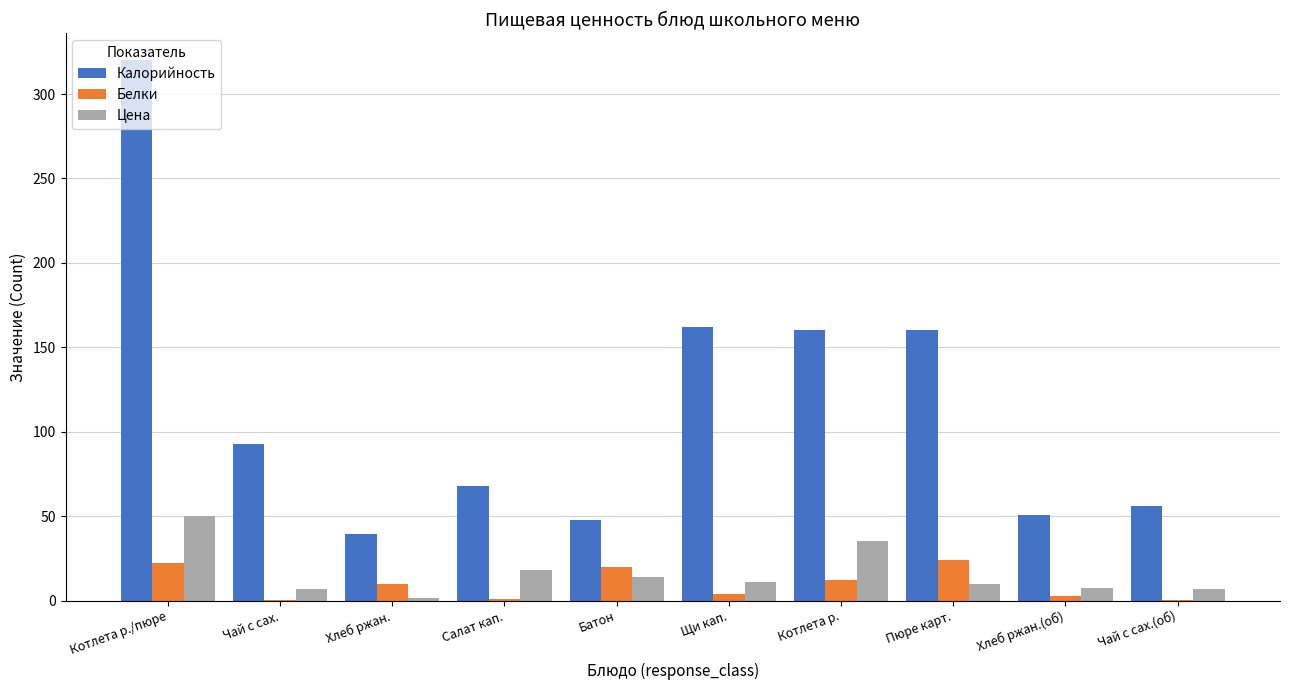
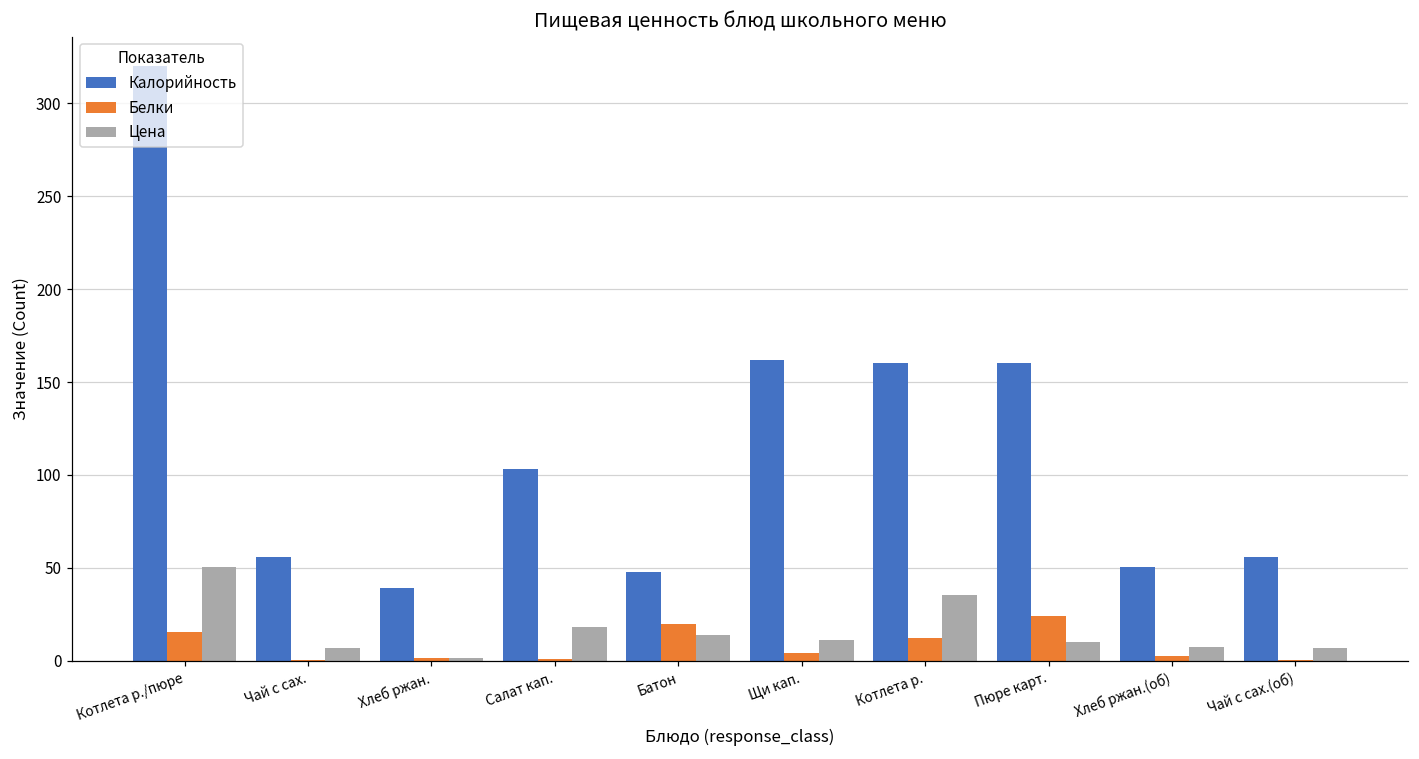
Белки, Котлета р./пюре: 22 -> 15
Калорийность, Чай с сах.: 93 -> 56
Белки, Хлеб ржан.: 10 -> 1
Калорийность, Салат кап.: 68 -> 103
